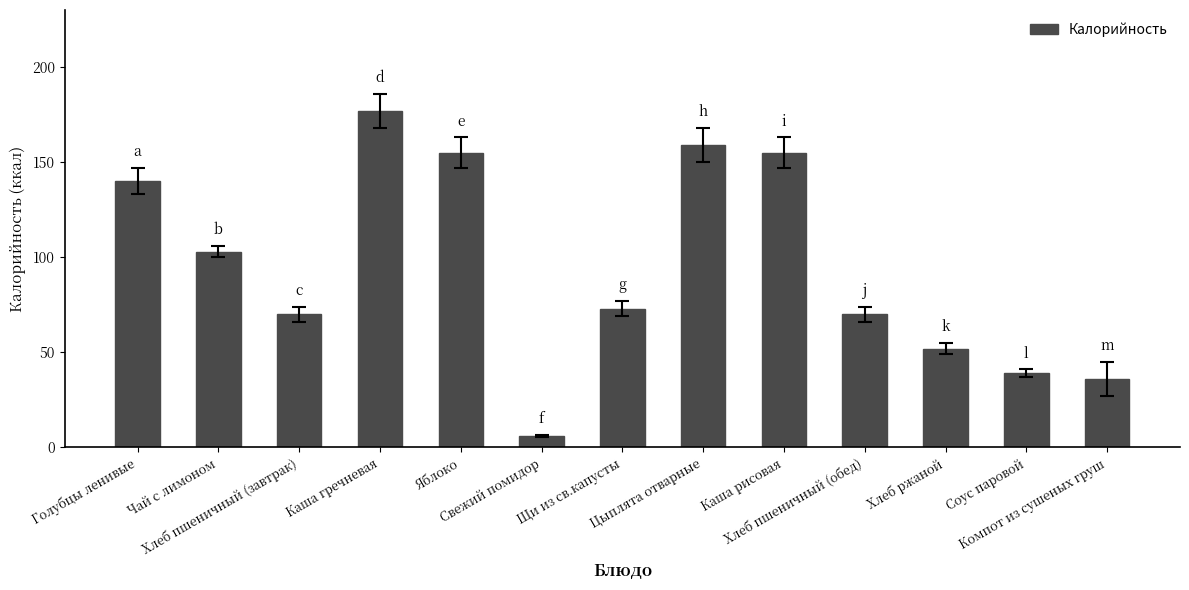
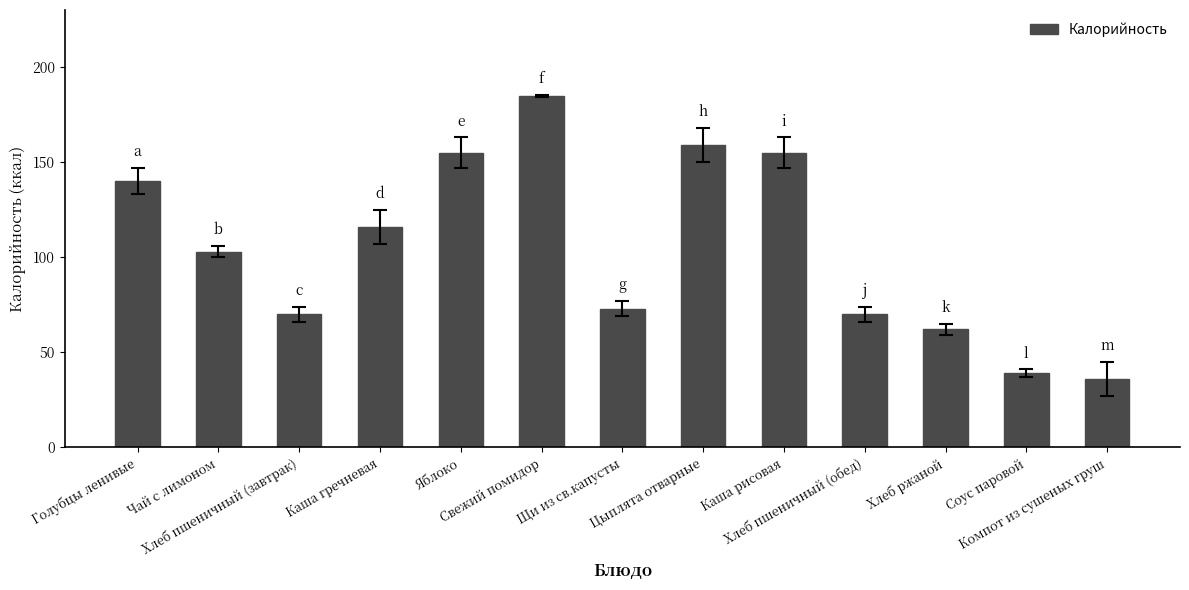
Калорийность, Каша гречневая: 177 -> 116
Калорийность, Свежий помидор: 6 -> 185
Калорийность, Хлеб ржаной: 52 -> 62
